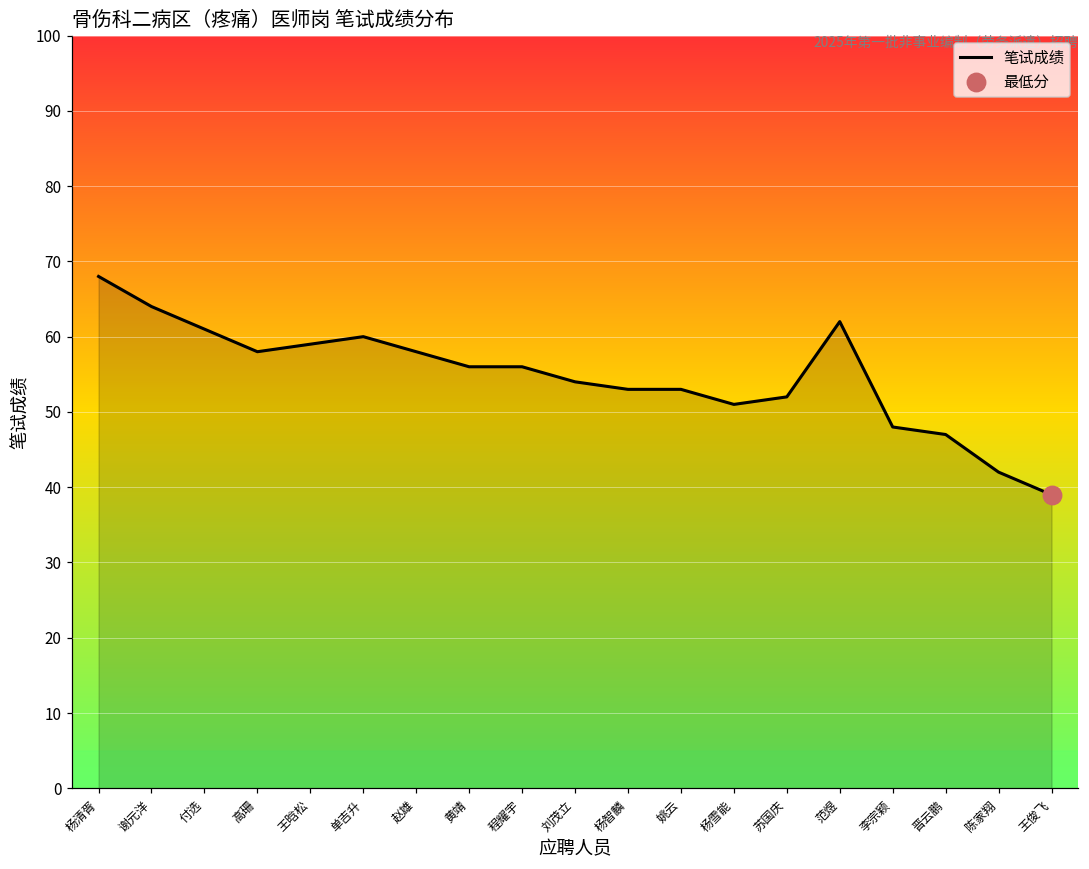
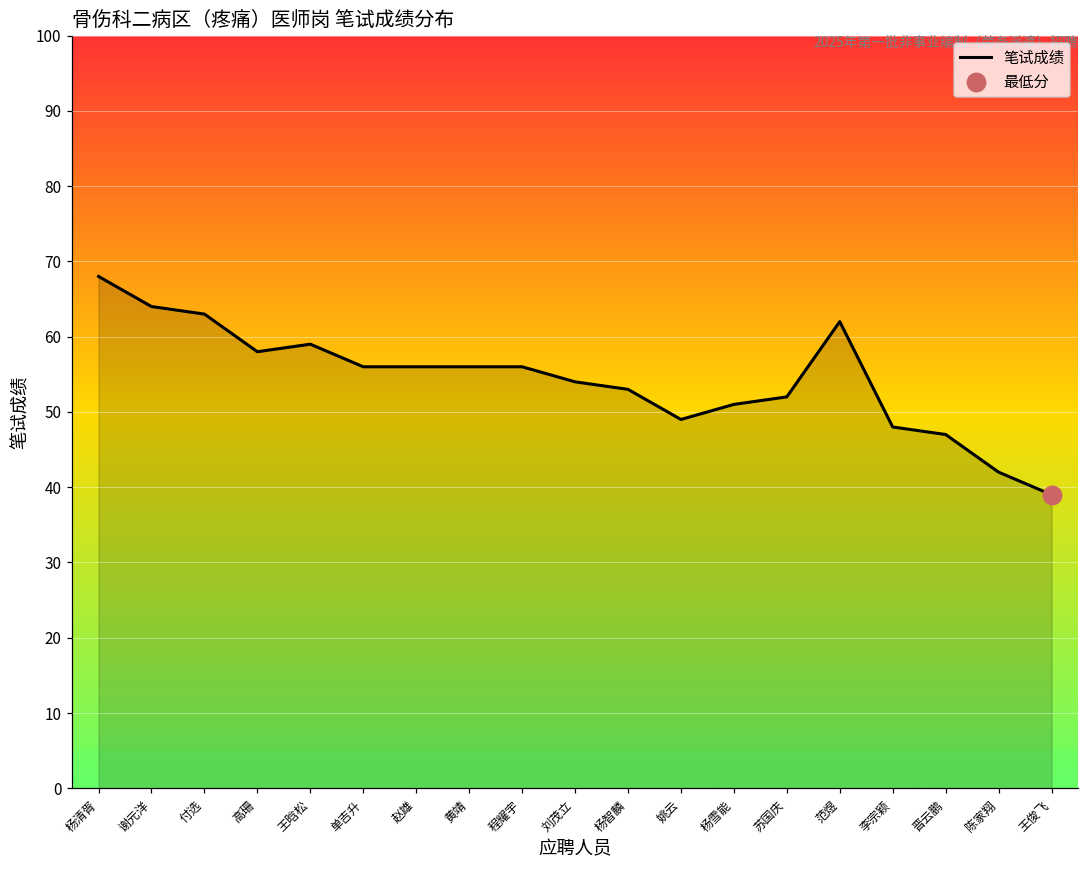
笔试成绩, 付选: 61 -> 63
笔试成绩, 单吉升: 60 -> 56
笔试成绩, 赵雄: 58 -> 56
笔试成绩, 姚云: 53 -> 49
